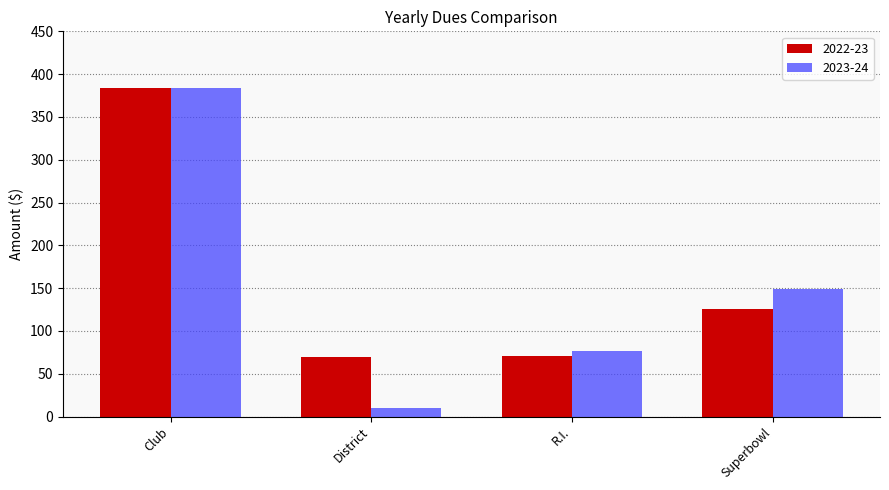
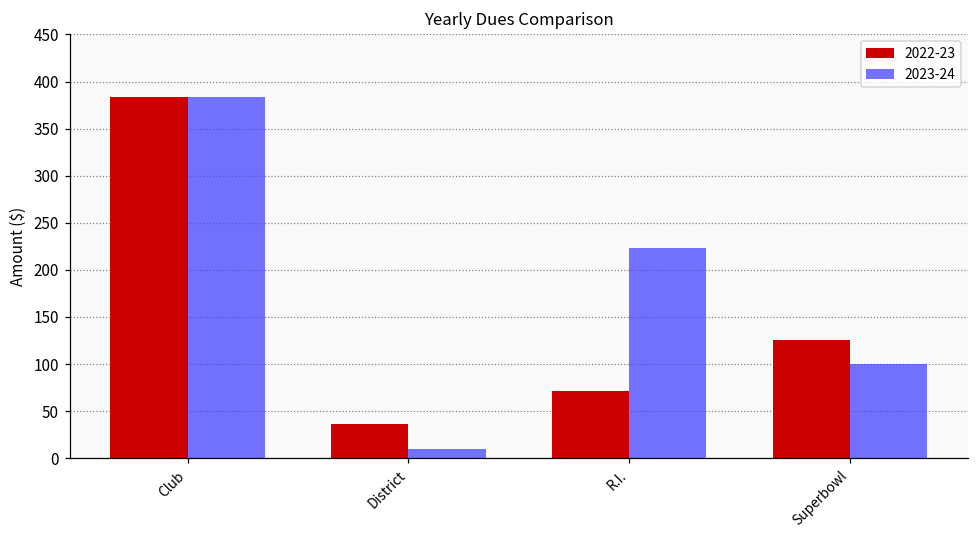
2022-23, District: 70 -> 40
2023-24, R.I.: 80 -> 220
2023-24, Superbowl: 150 -> 100
